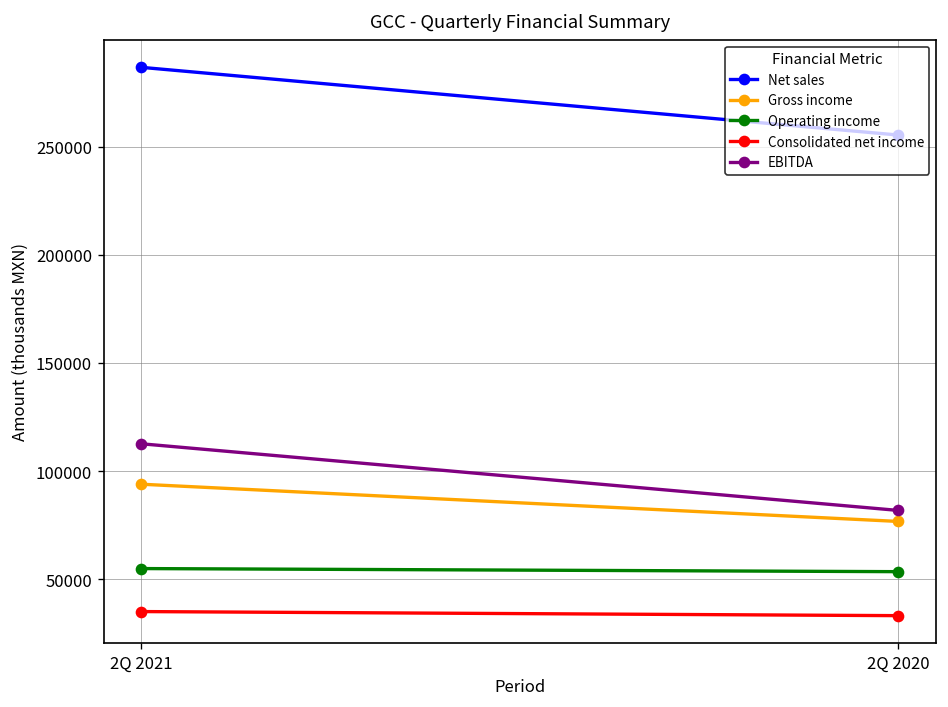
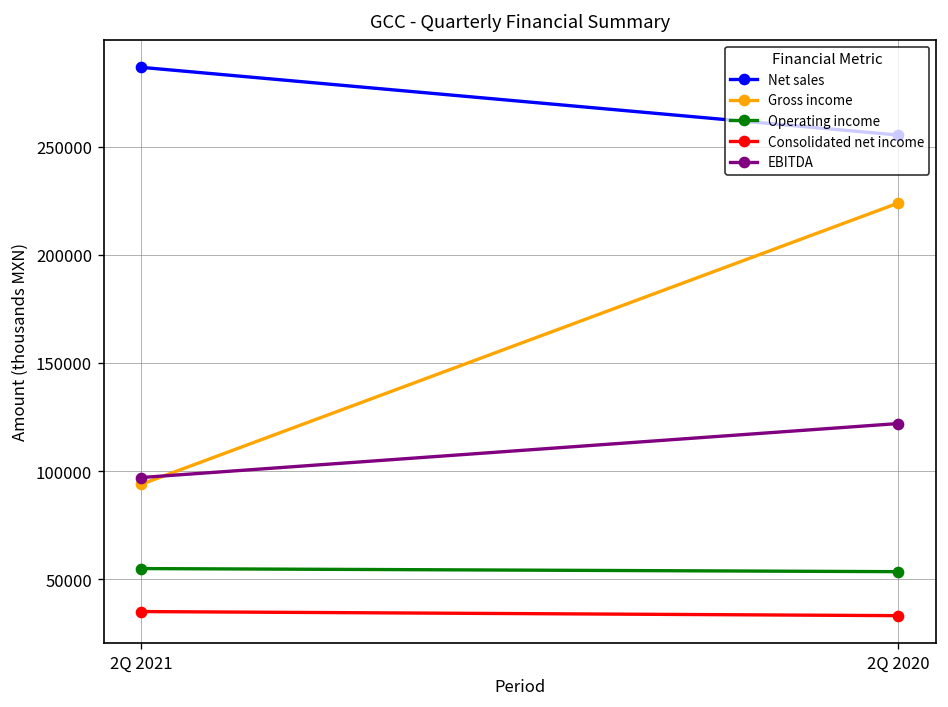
EBITDA, 2Q 2021: 113000 -> 97000
Gross income, 2Q 2020: 77000 -> 224000
EBITDA, 2Q 2020: 82000 -> 122000
